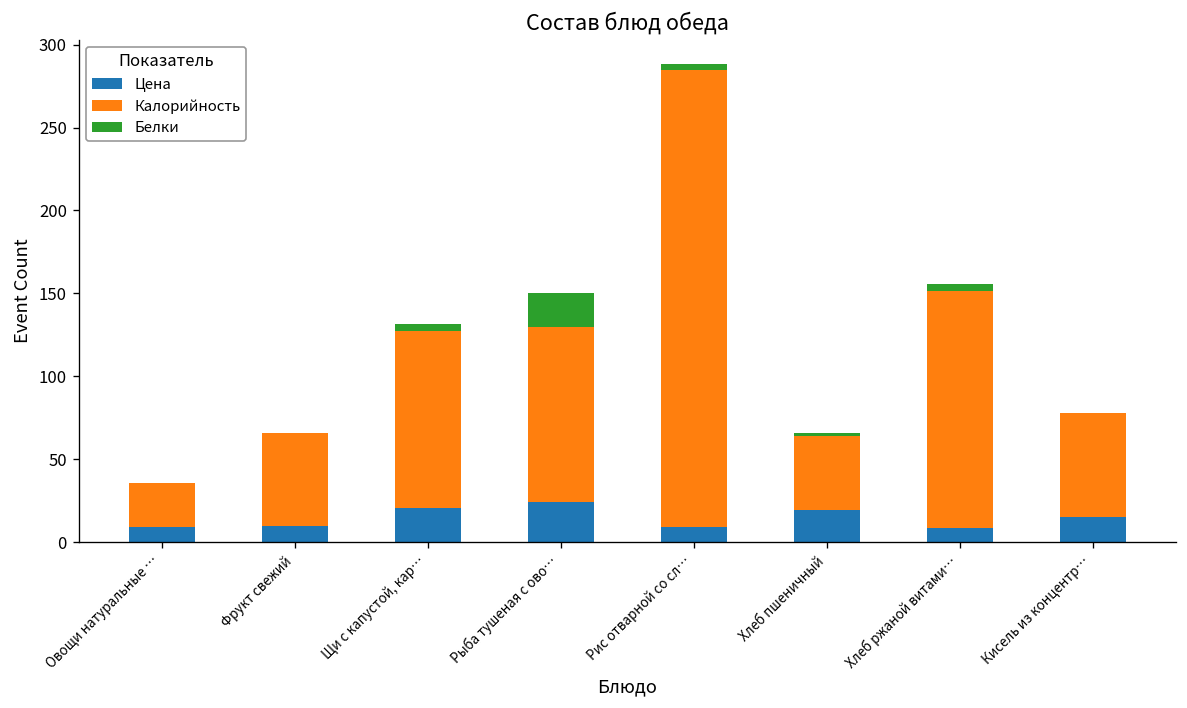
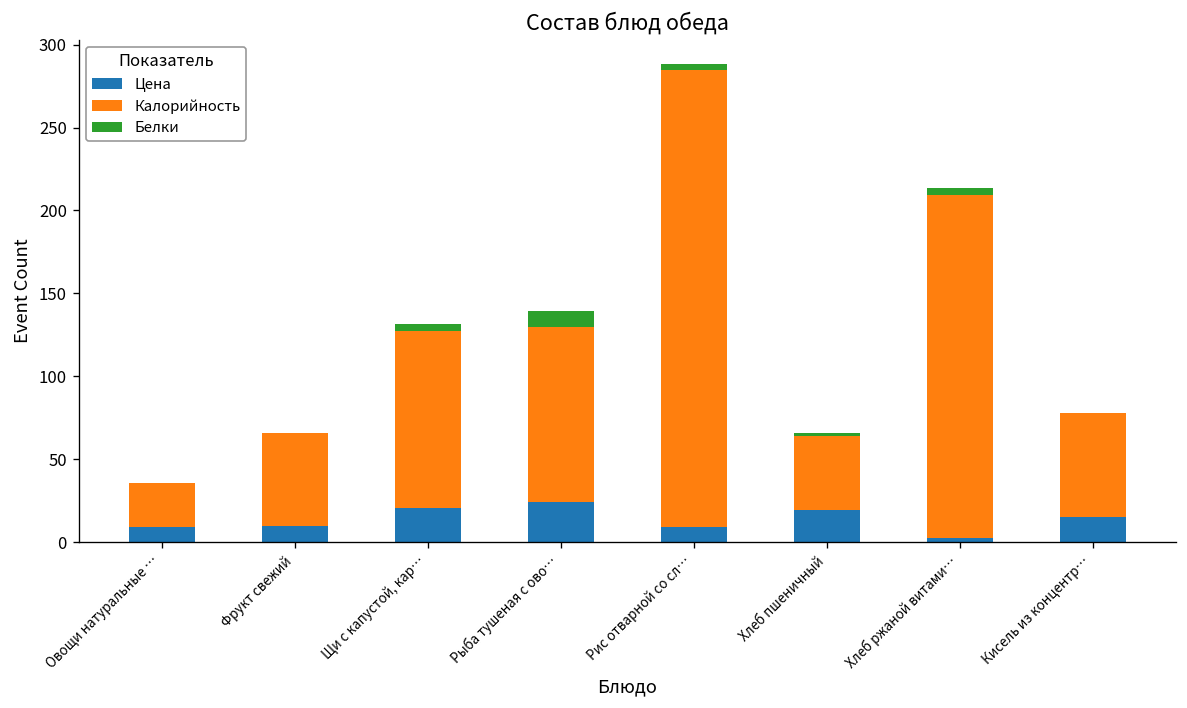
Белки, Рыба тушеная с ово…: 21 -> 10
Цена, Хлеб ржаной витами…: 9 -> 3
Калорийность, Хлеб ржаной витами…: 143 -> 206
